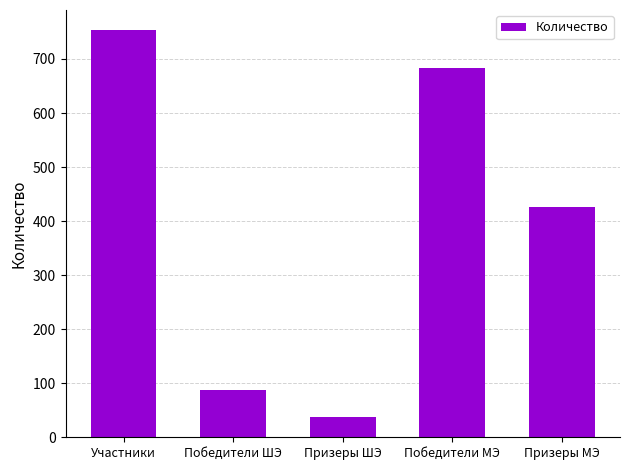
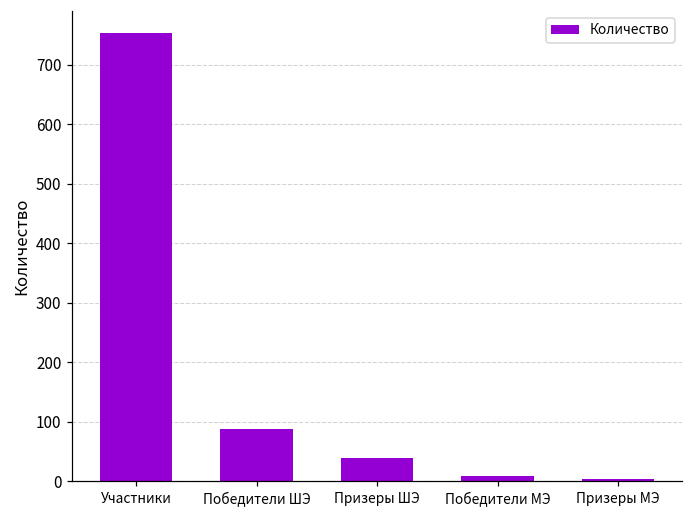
Победители МЭ: 680 -> 10
Призеры МЭ: 430 -> 0
